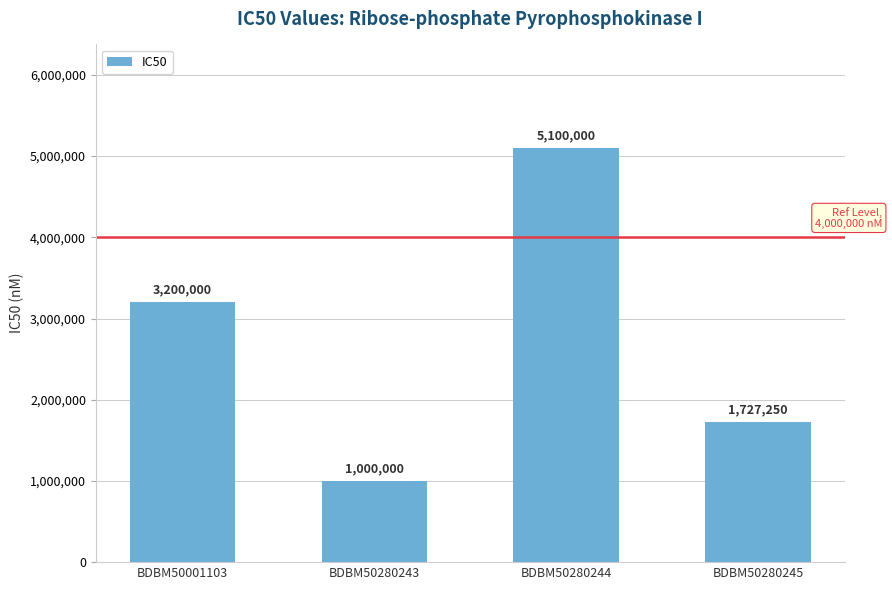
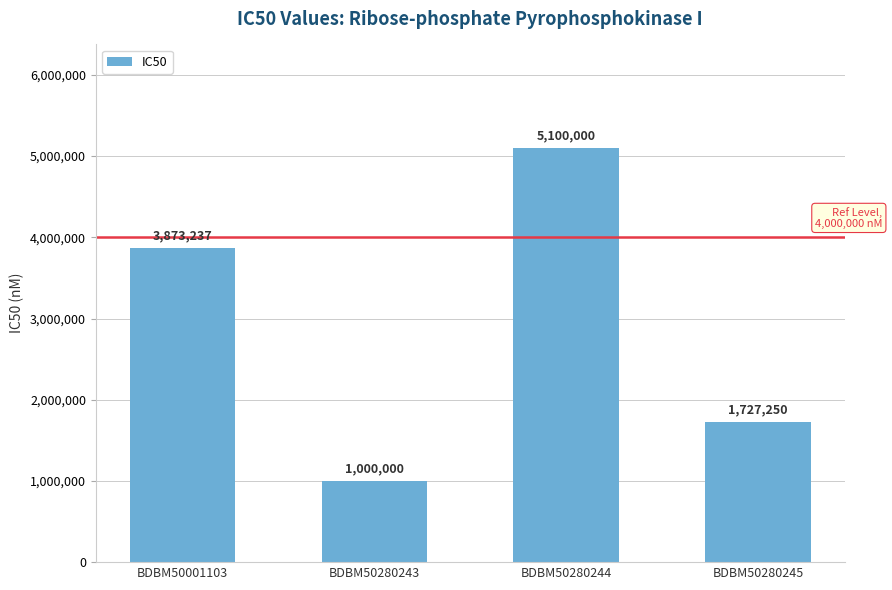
BDBM50001103: 3,200,000 -> 3,873,237
